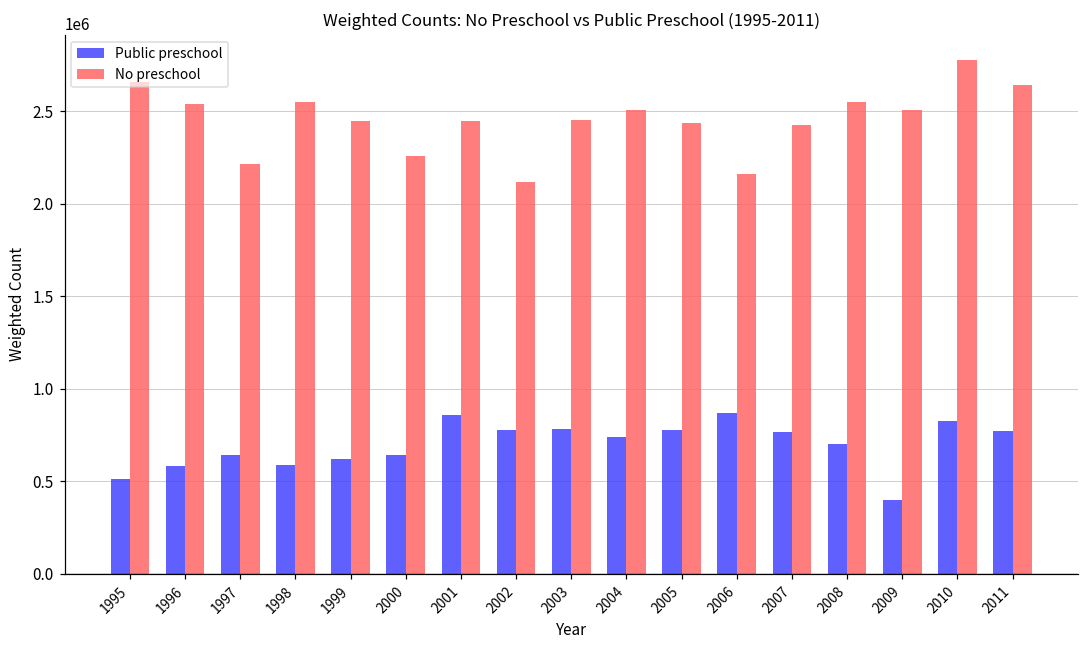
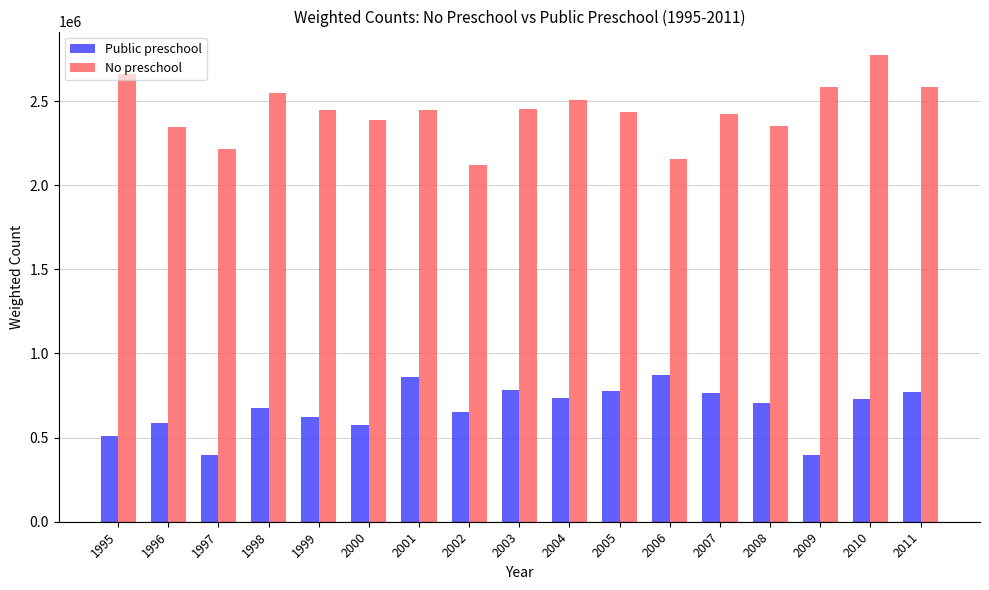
No preschool, 1996: 2540000 -> 2350000
Public preschool, 1997: 640000 -> 400000
Public preschool, 1998: 590000 -> 680000
Public preschool, 2000: 640000 -> 570000
No preschool, 2000: 2260000 -> 2390000
Public preschool, 2002: 780000 -> 650000
No preschool, 2008: 2550000 -> 2350000
No preschool, 2009: 2510000 -> 2590000
Public preschool, 2010: 820000 -> 730000
No preschool, 2011: 2640000 -> 2580000
